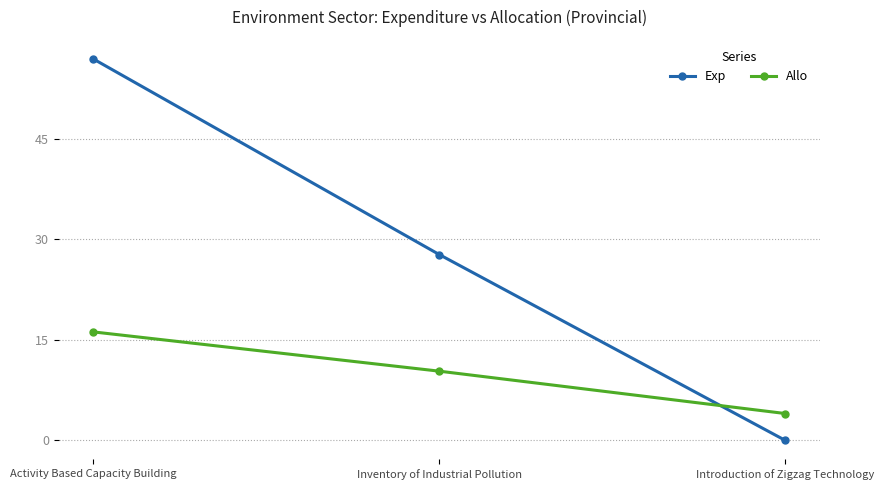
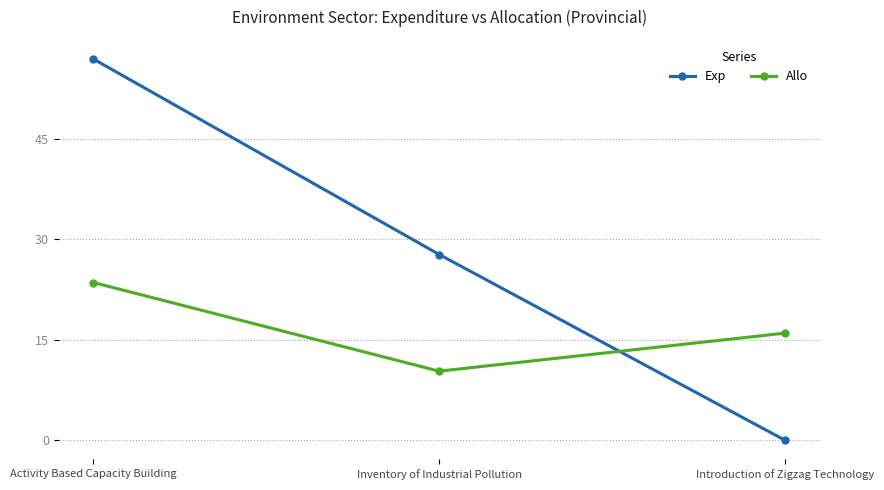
Allo, Activity Based Capacity Building: 16 -> 24
Allo, Introduction of Zigzag Technology: 4 -> 16
